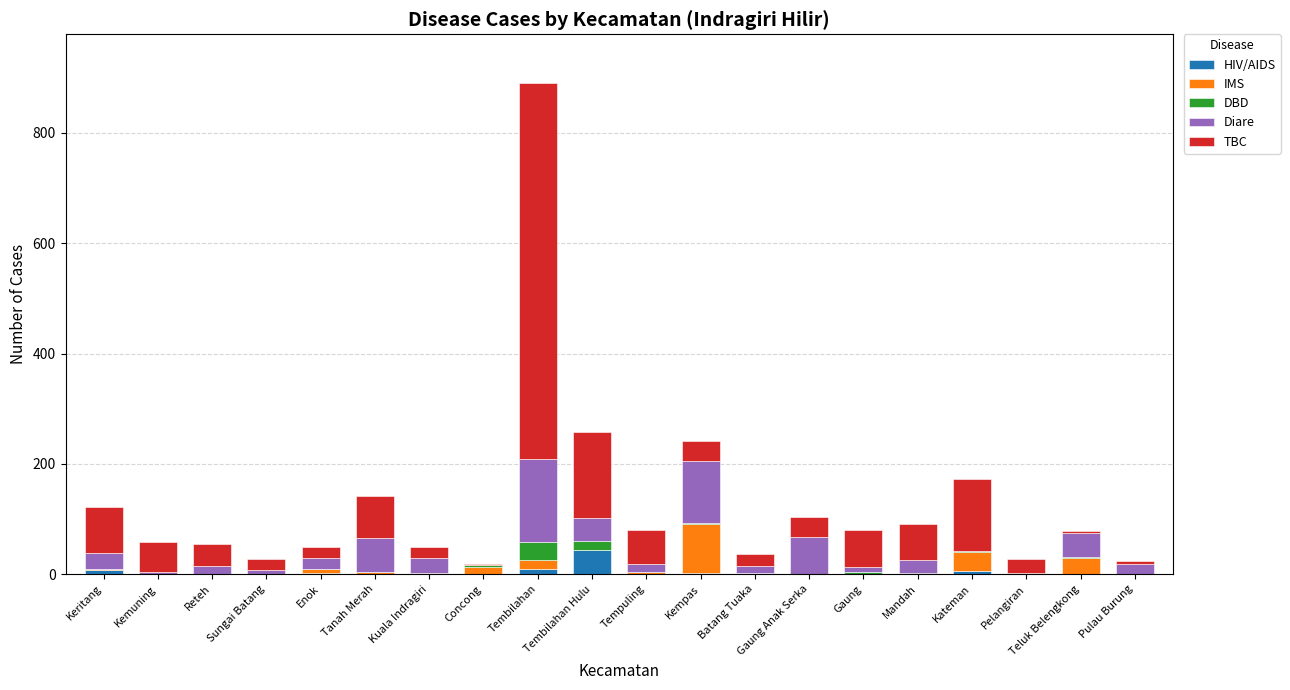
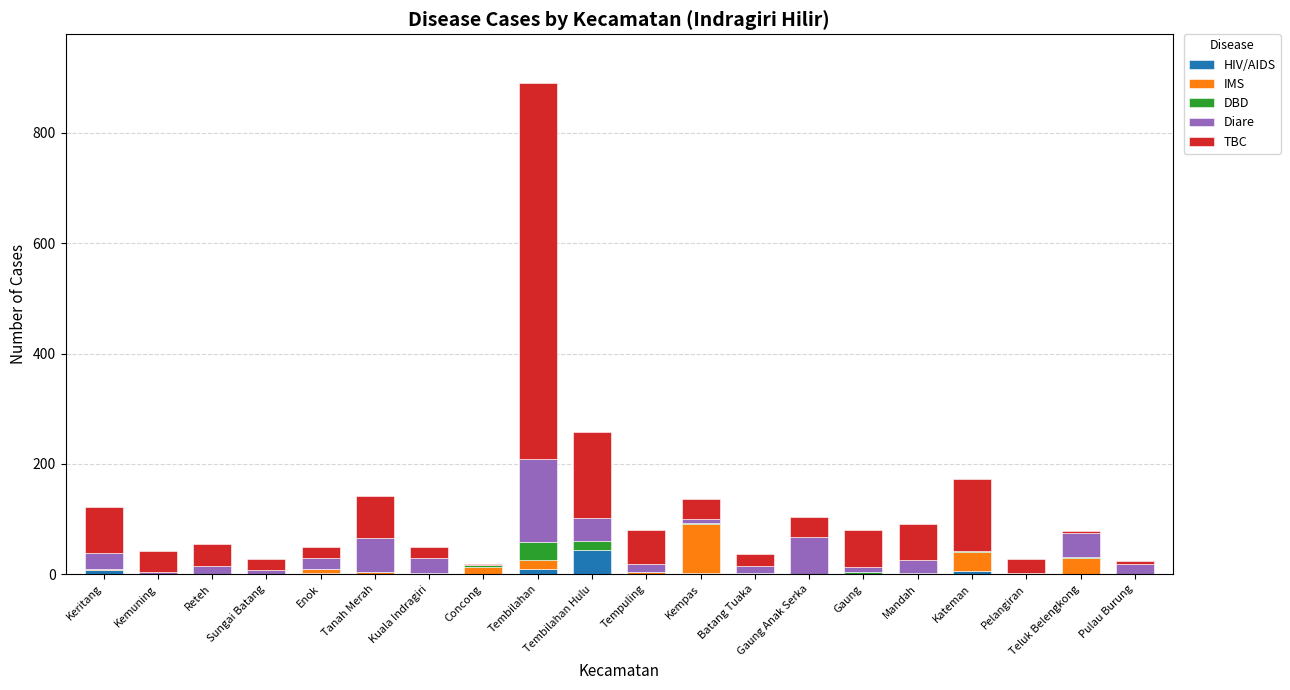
TBC, Kemuning: 60 -> 40
Diare, Kempas: 110 -> 10
